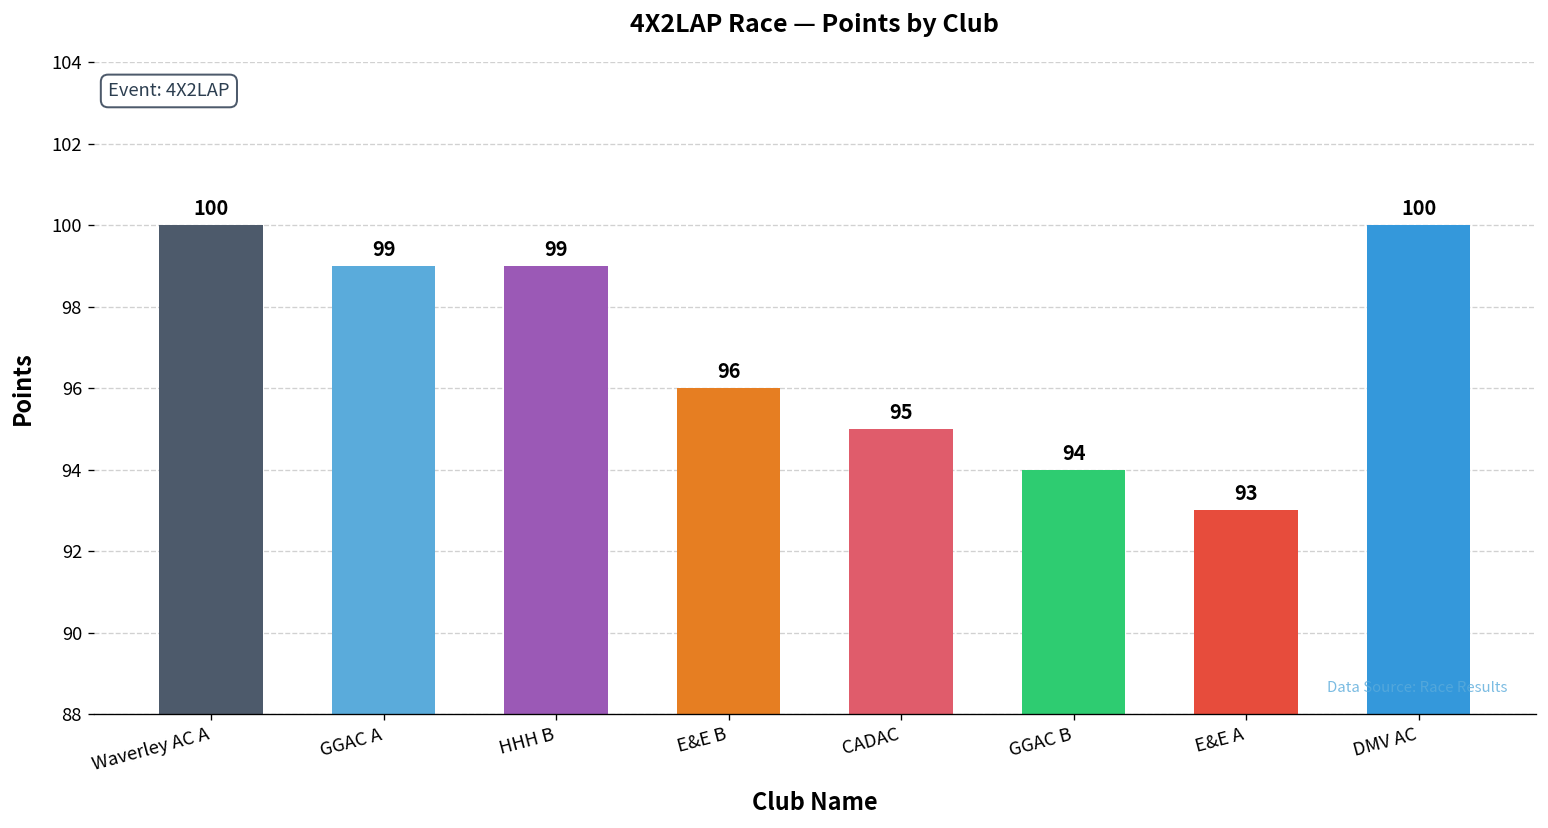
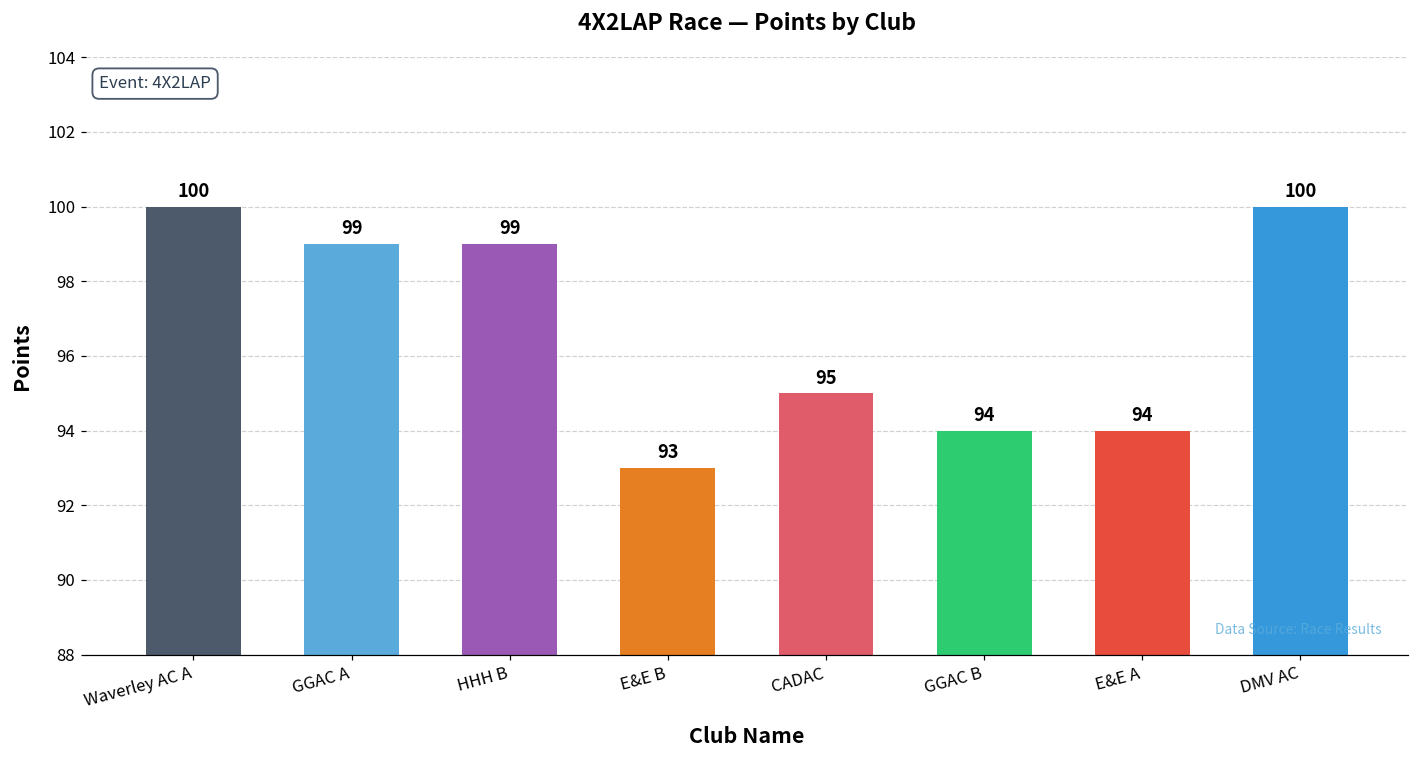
E&E B: 96 -> 93
E&E A: 93 -> 94
